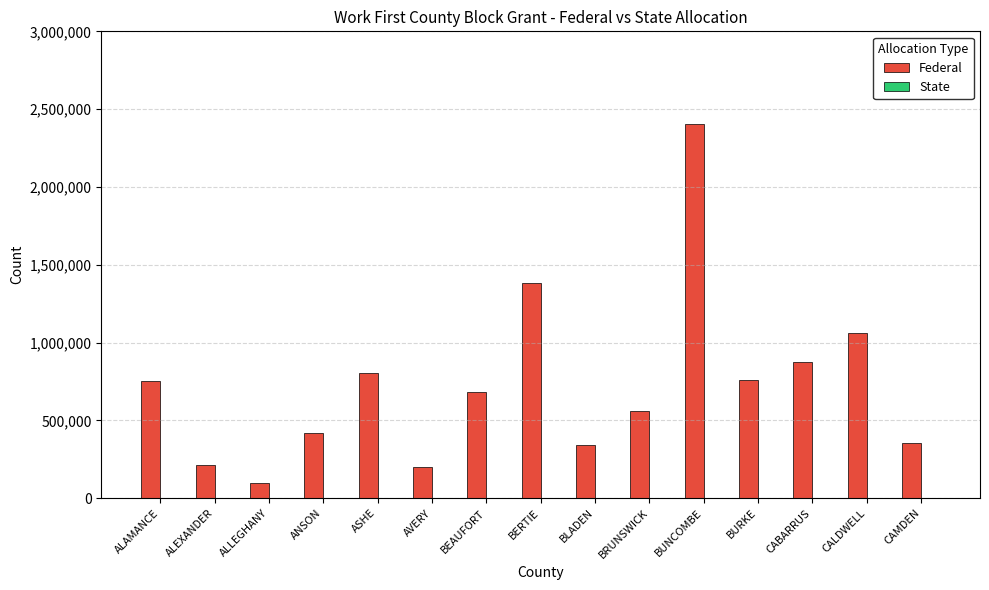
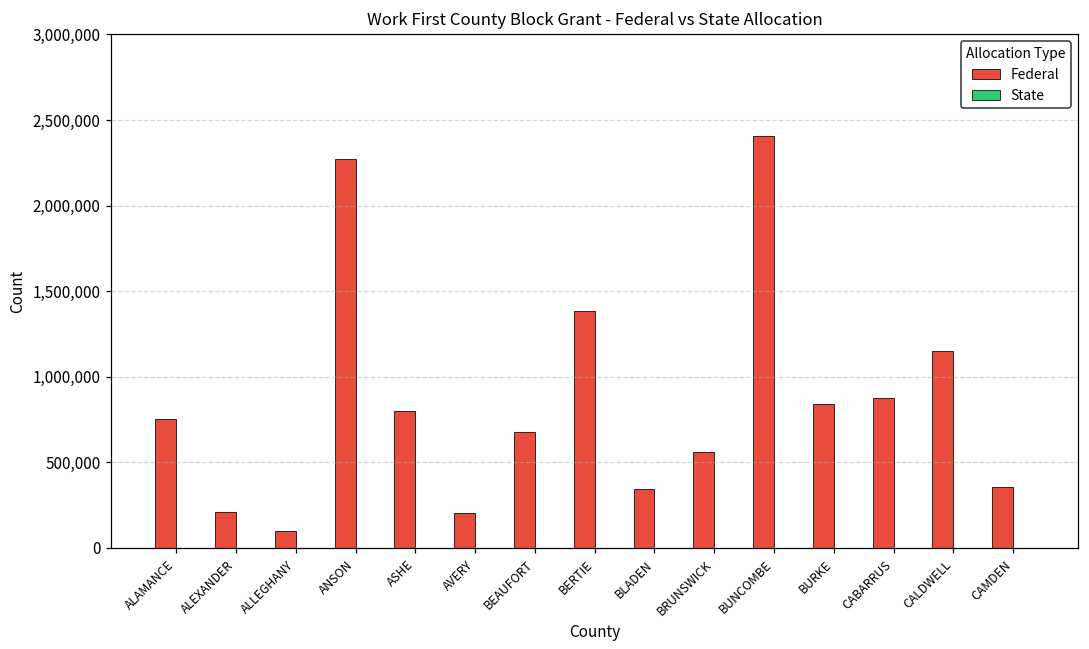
Federal, ANSON: 420,000 -> 2,270,000
Federal, BURKE: 760,000 -> 840,000
Federal, CALDWELL: 1,060,000 -> 1,150,000
